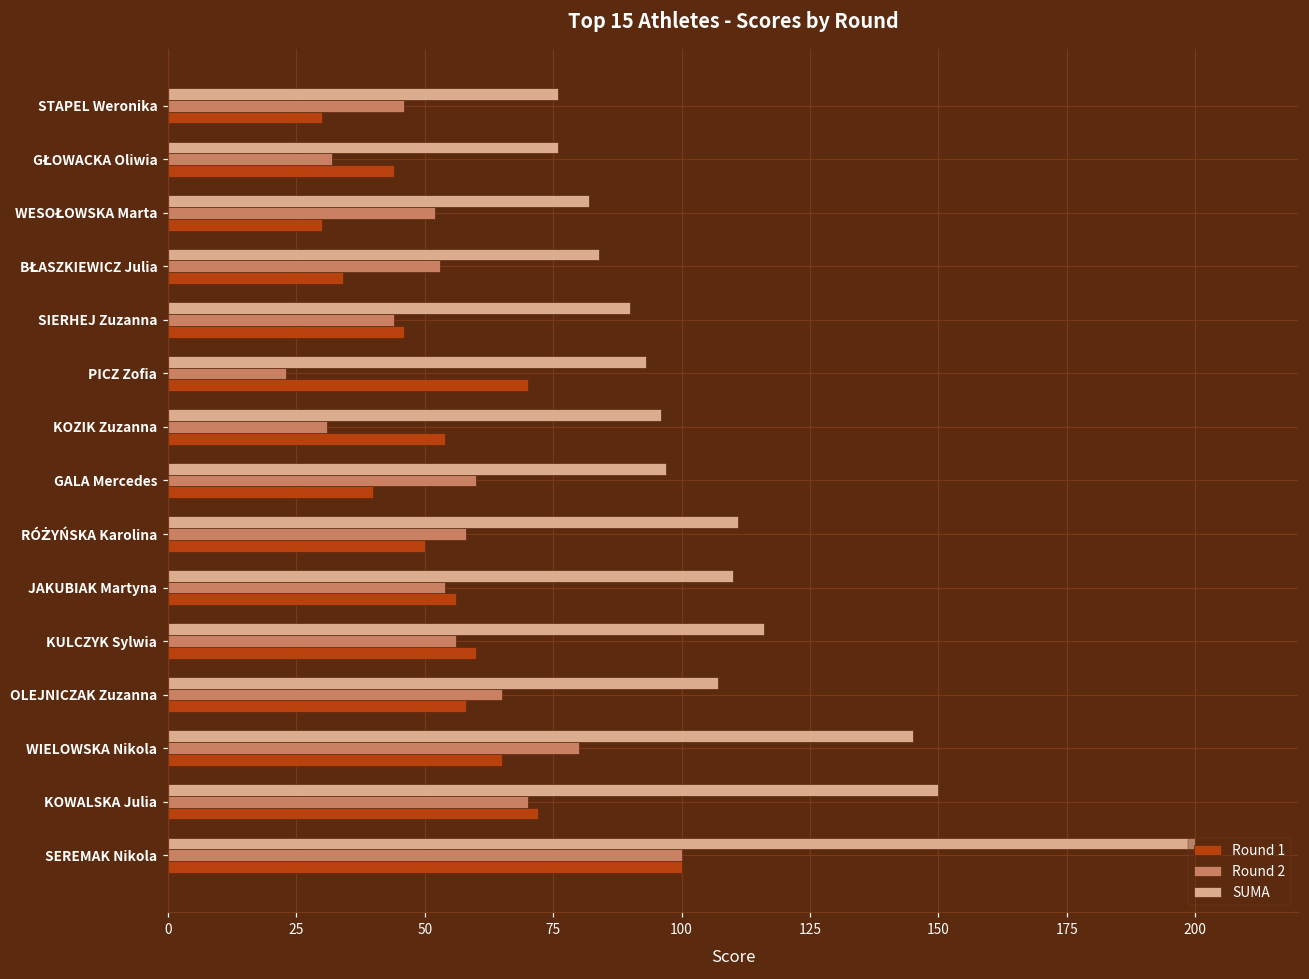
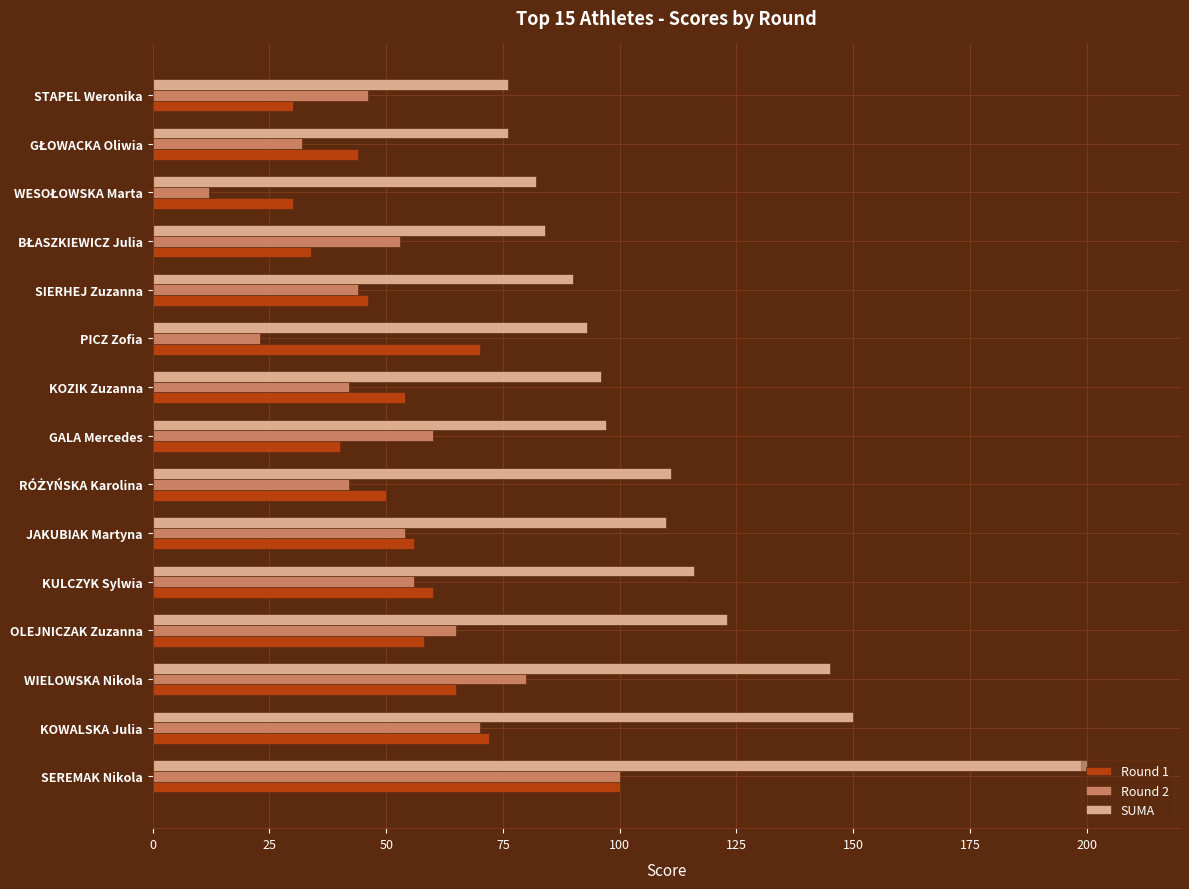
Round 2, WESOŁOWSKA Marta: 52 -> 12
Round 2, KOZIK Zuzanna: 31 -> 42
Round 2, RÓŻYŃSKA Karolina: 58 -> 42
SUMA, OLEJNICZAK Zuzanna: 107 -> 123
